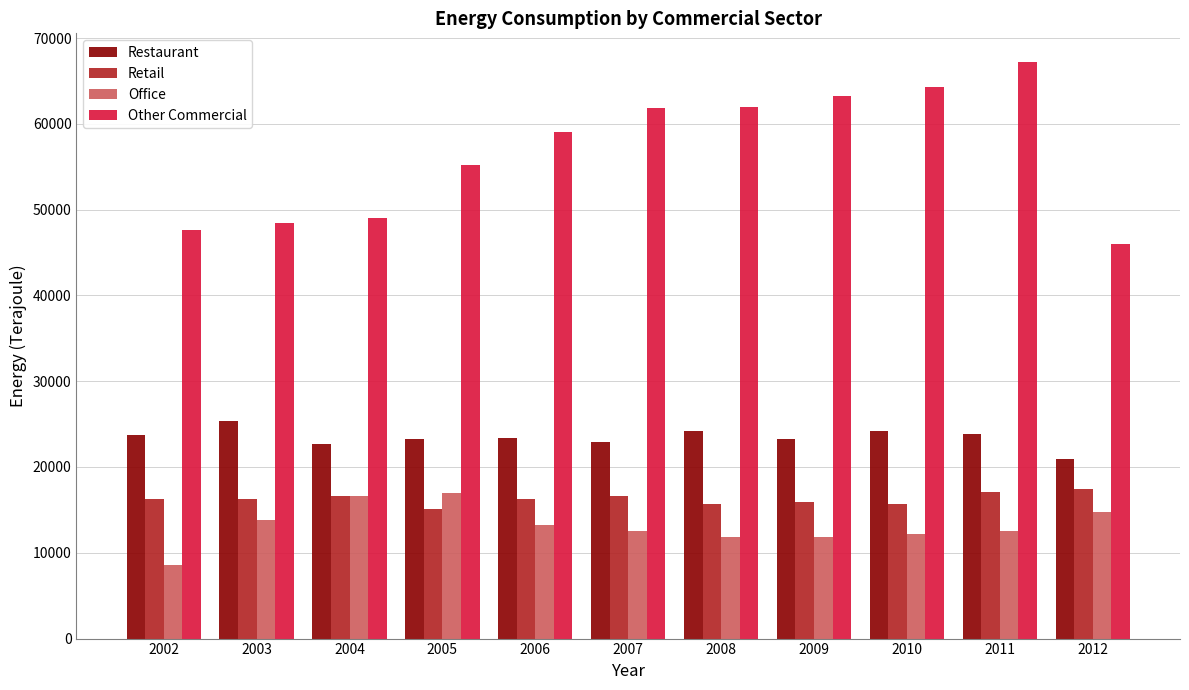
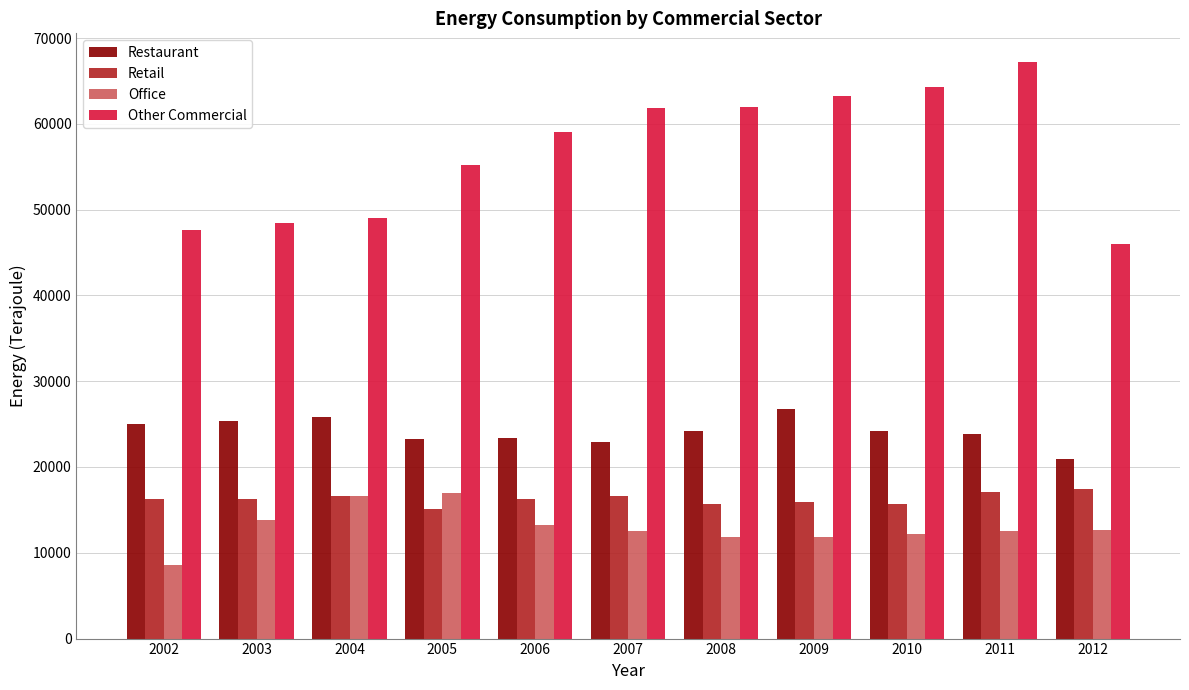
Restaurant, 2002: 24000 -> 25000
Restaurant, 2004: 23000 -> 26000
Restaurant, 2009: 23000 -> 27000
Office, 2012: 15000 -> 13000
